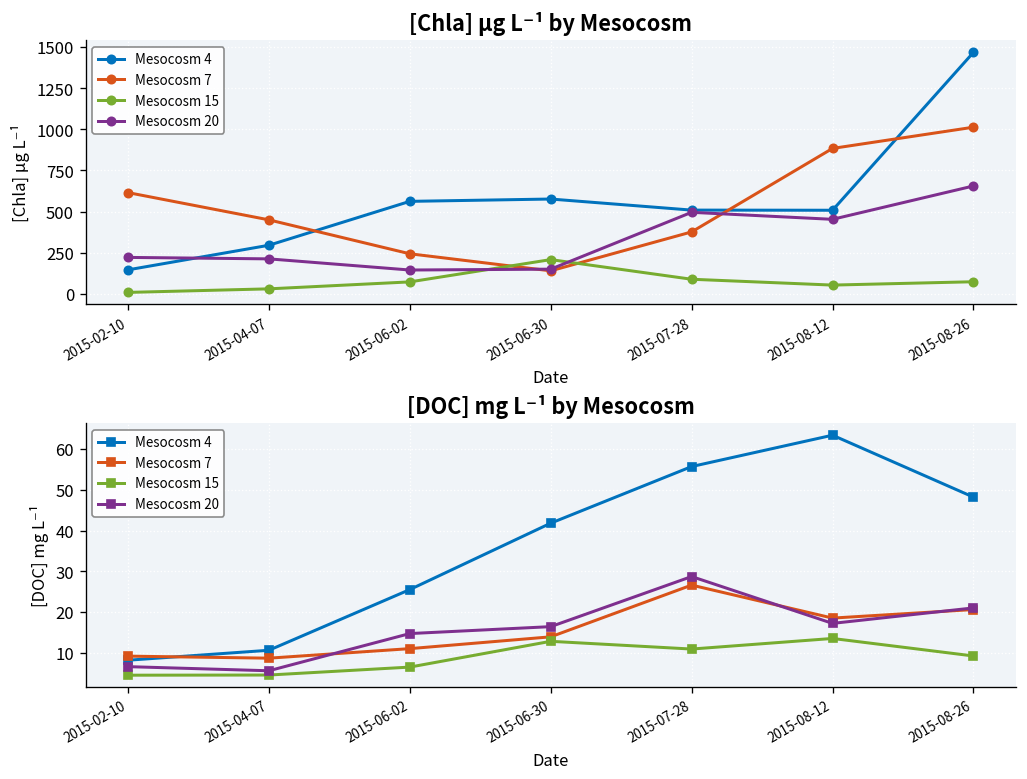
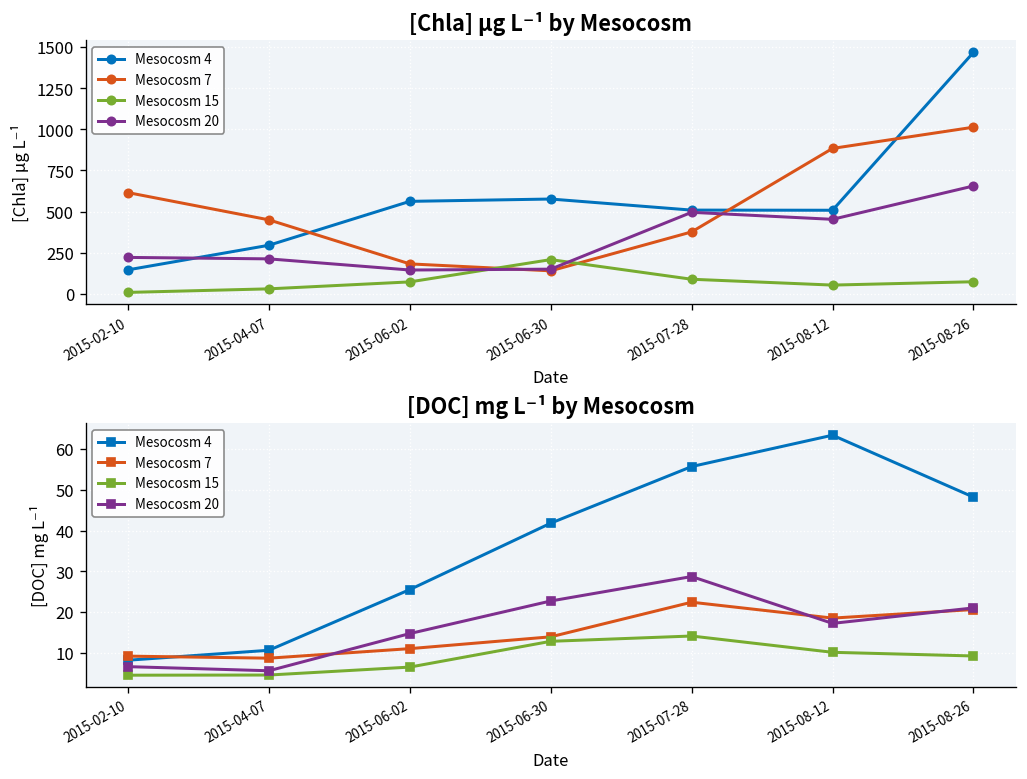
[Chla] µg L⁻¹ by Mesocosm, Mesocosm 7, 2015-06-02: 240 -> 180
[DOC] mg L⁻¹ by Mesocosm, Mesocosm 20, 2015-06-30: 16 -> 23
[DOC] mg L⁻¹ by Mesocosm, Mesocosm 7, 2015-07-28: 27 -> 22
[DOC] mg L⁻¹ by Mesocosm, Mesocosm 15, 2015-07-28: 11 -> 14
[DOC] mg L⁻¹ by Mesocosm, Mesocosm 15, 2015-08-12: 14 -> 10
